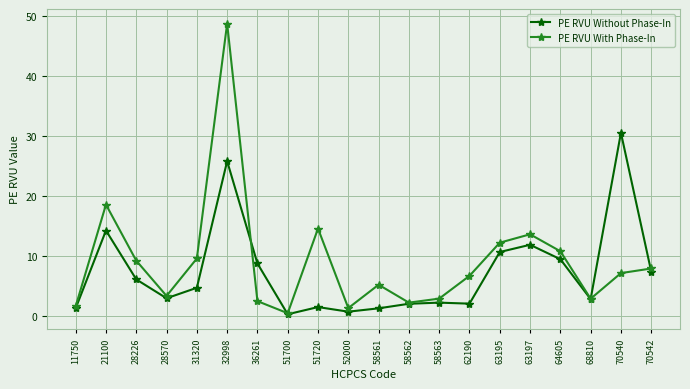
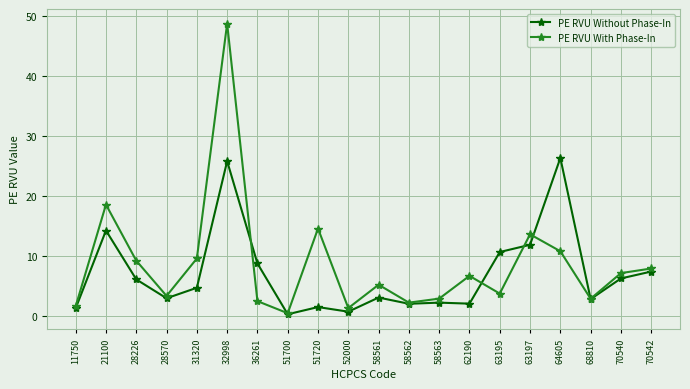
PE RVU Without Phase-In, 58561: 1 -> 3
PE RVU With Phase-In, 63195: 12 -> 4
PE RVU Without Phase-In, 64605: 9 -> 26
PE RVU Without Phase-In, 70540: 31 -> 6
